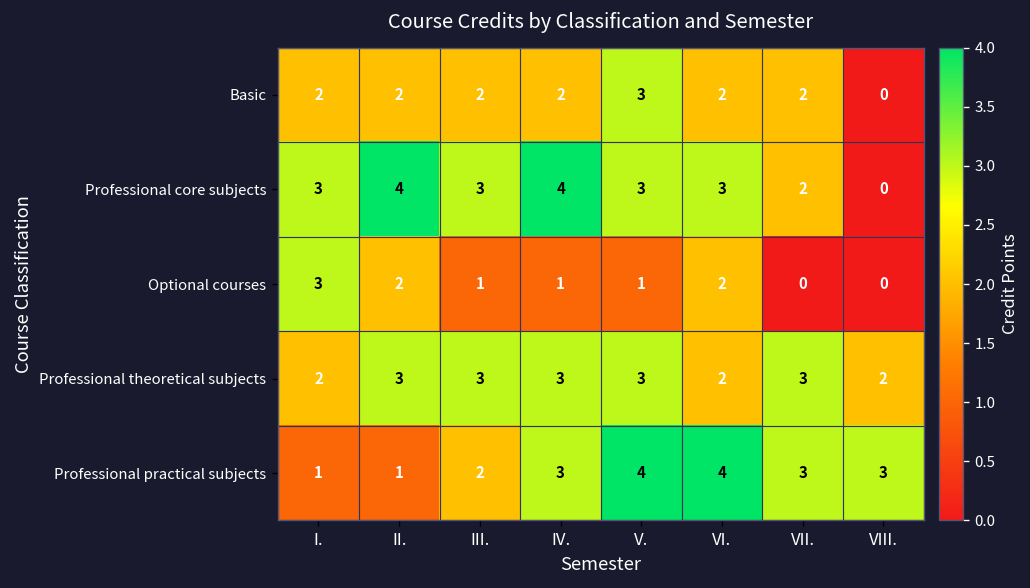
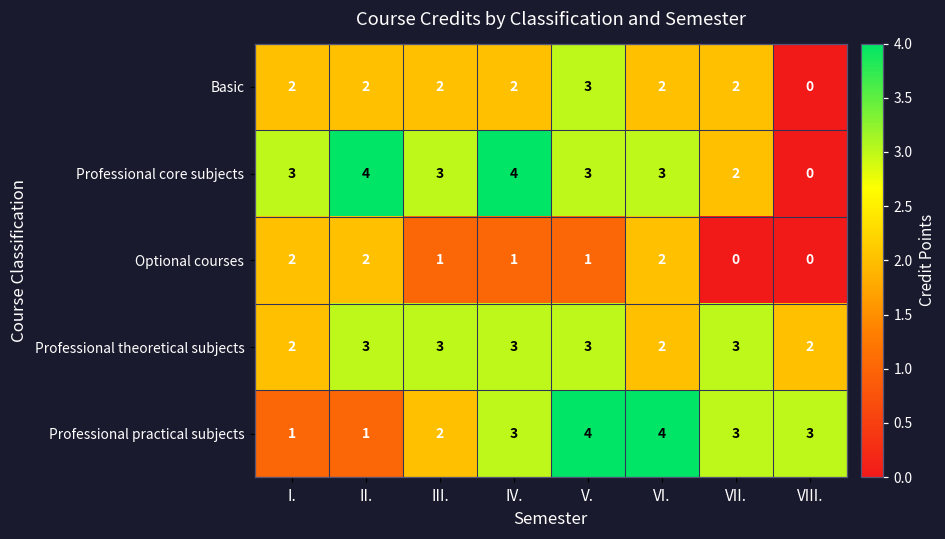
Optional courses, I.: 3 -> 2
